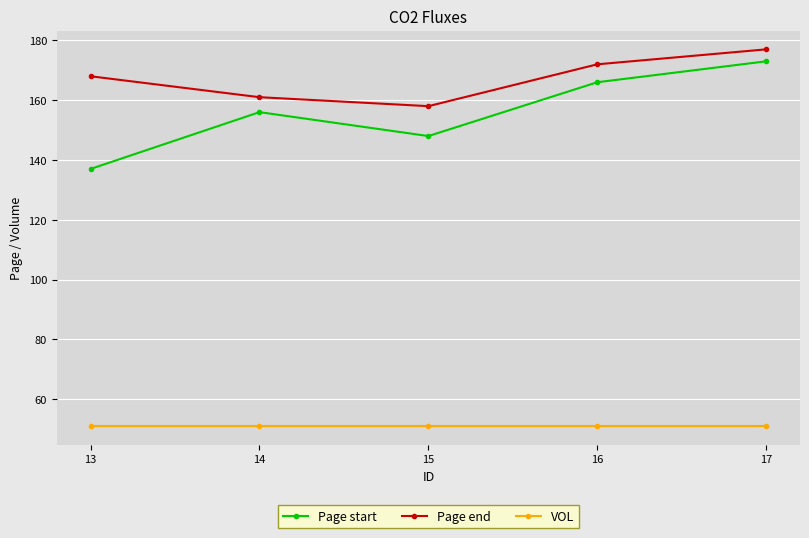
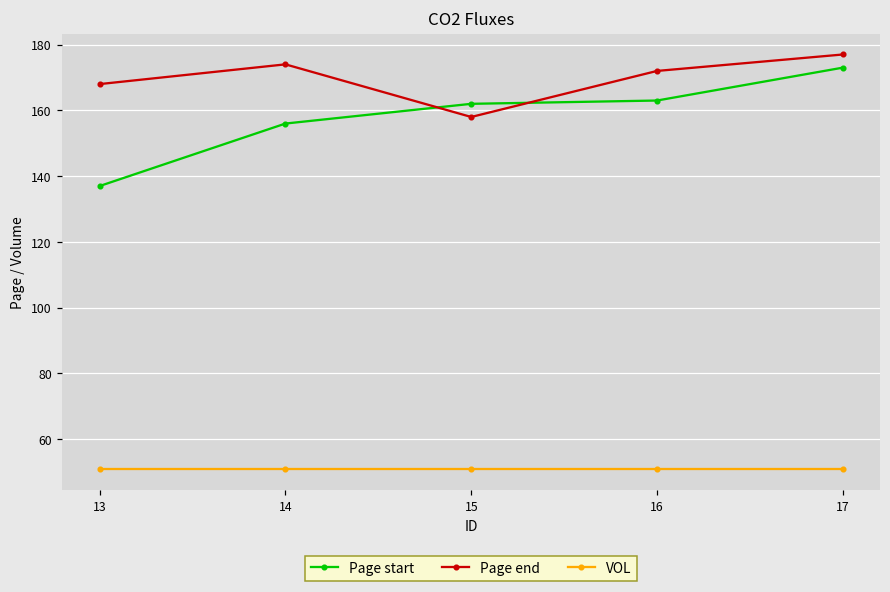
Page end, 14: 161 -> 174
Page start, 15: 148 -> 162
Page start, 16: 166 -> 163
